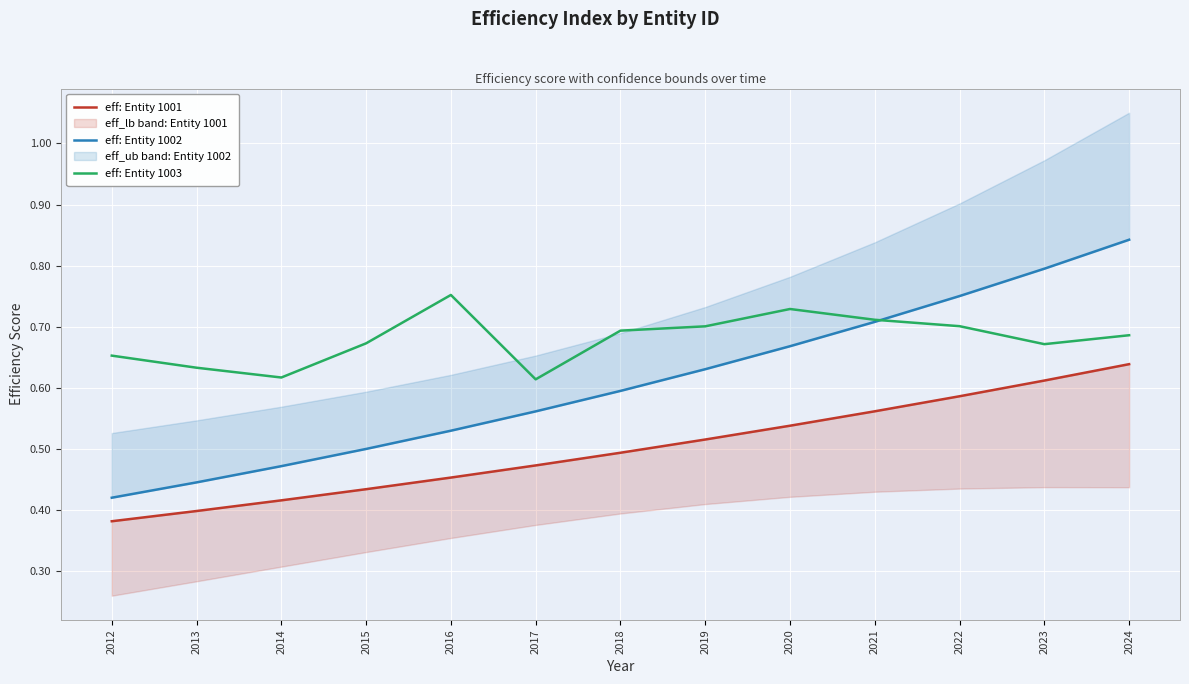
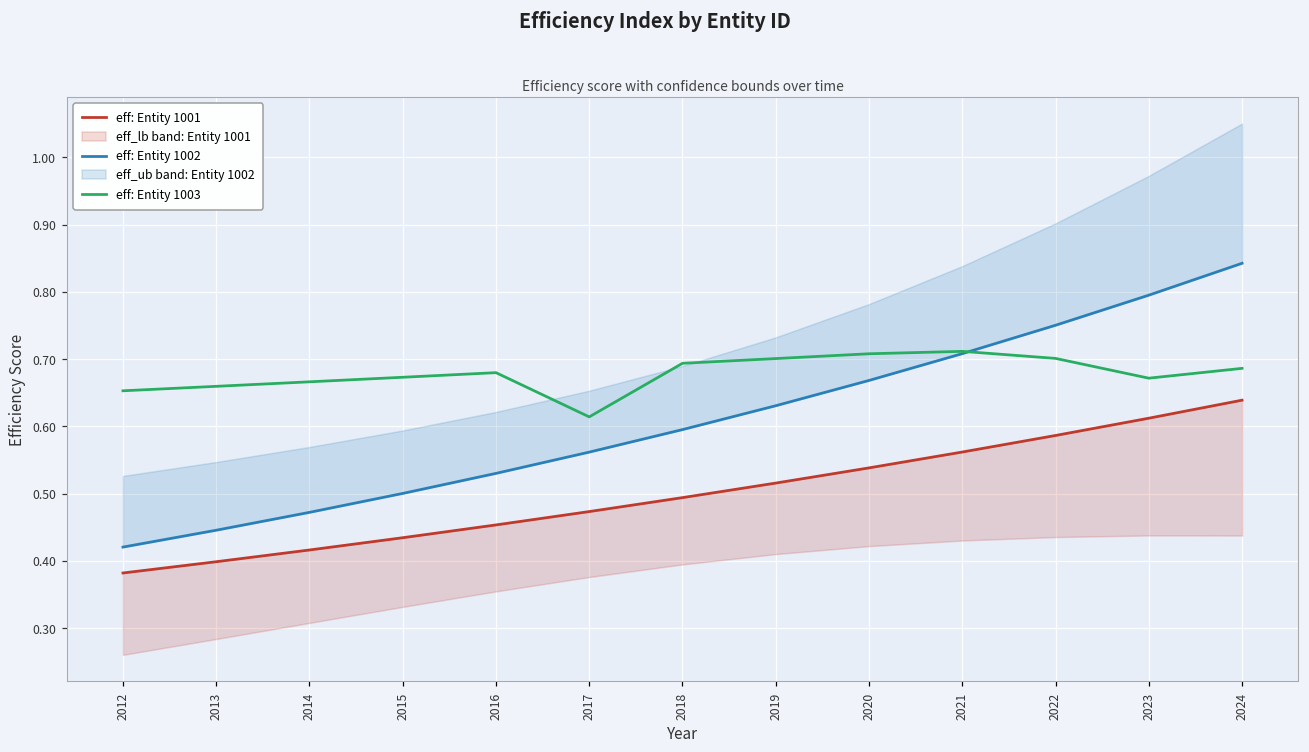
eff: Entity 1003, 2013: 0.63 -> 0.66
eff: Entity 1003, 2014: 0.62 -> 0.67
eff: Entity 1003, 2016: 0.75 -> 0.68
eff: Entity 1003, 2020: 0.73 -> 0.71
